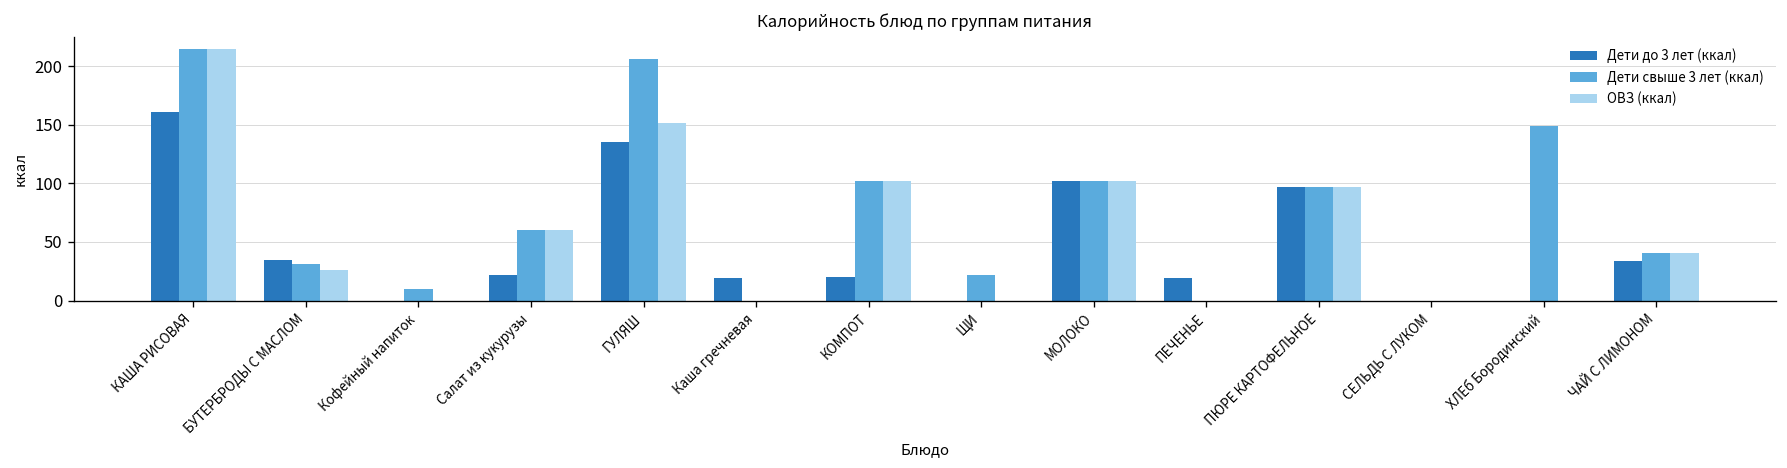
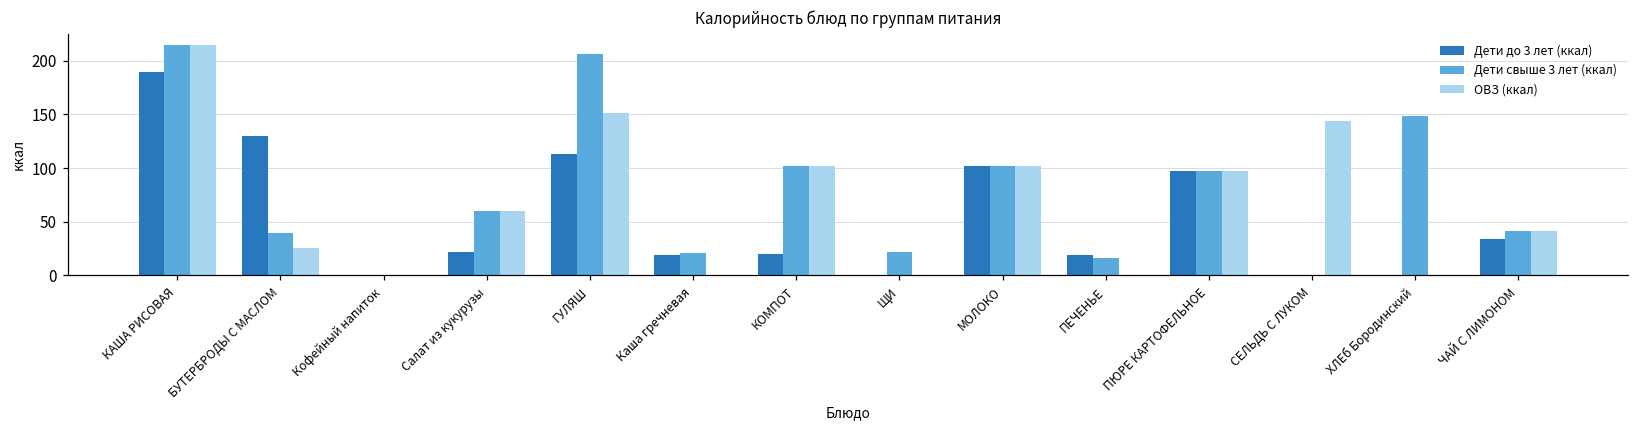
Дети до 3 лет (ккал), КАША РИСОВАЯ: 160 -> 190
Дети до 3 лет (ккал), БУТЕРБРОДЫ С МАСЛОМ: 30 -> 130
Дети свыше 3 лет (ккал), БУТЕРБРОДЫ С МАСЛОМ: 30 -> 40
Дети свыше 3 лет (ккал), Кофейный напиток: 10 -> 0
Дети до 3 лет (ккал), ГУЛЯШ: 140 -> 110
Дети свыше 3 лет (ккал), Каша гречневая: 0 -> 20
Дети свыше 3 лет (ккал), ПЕЧЕНЬЕ: 0 -> 20
ОВЗ (ккал), СЕЛЬДЬ С ЛУКОМ: 0 -> 140
